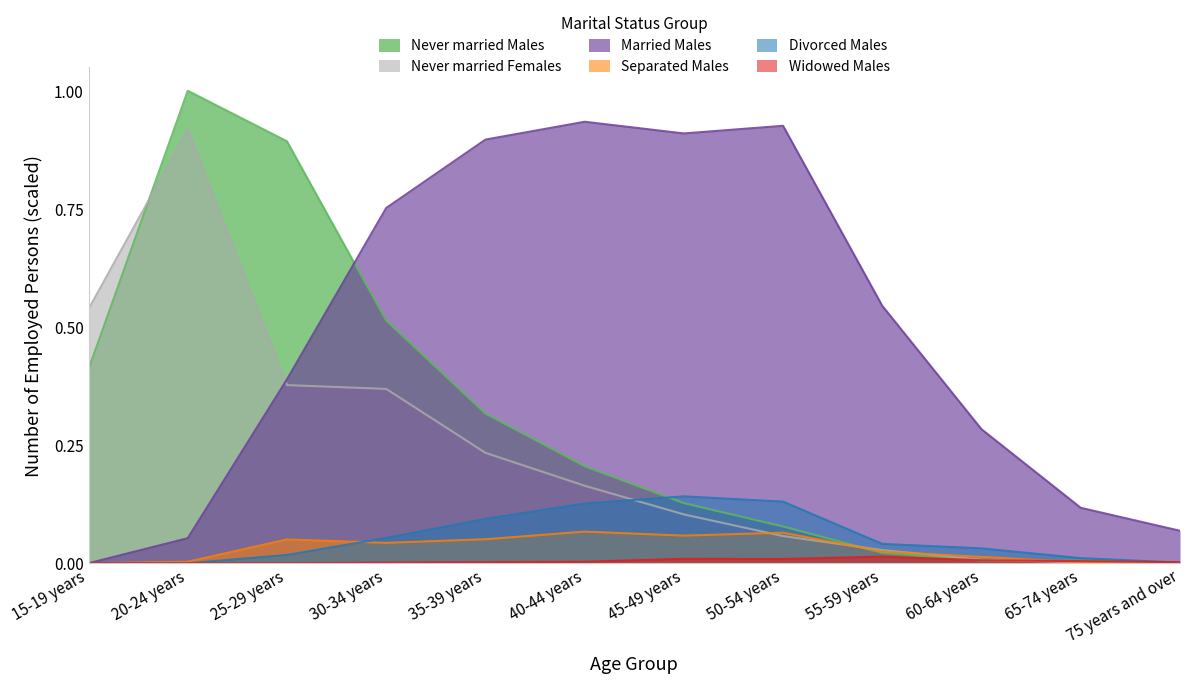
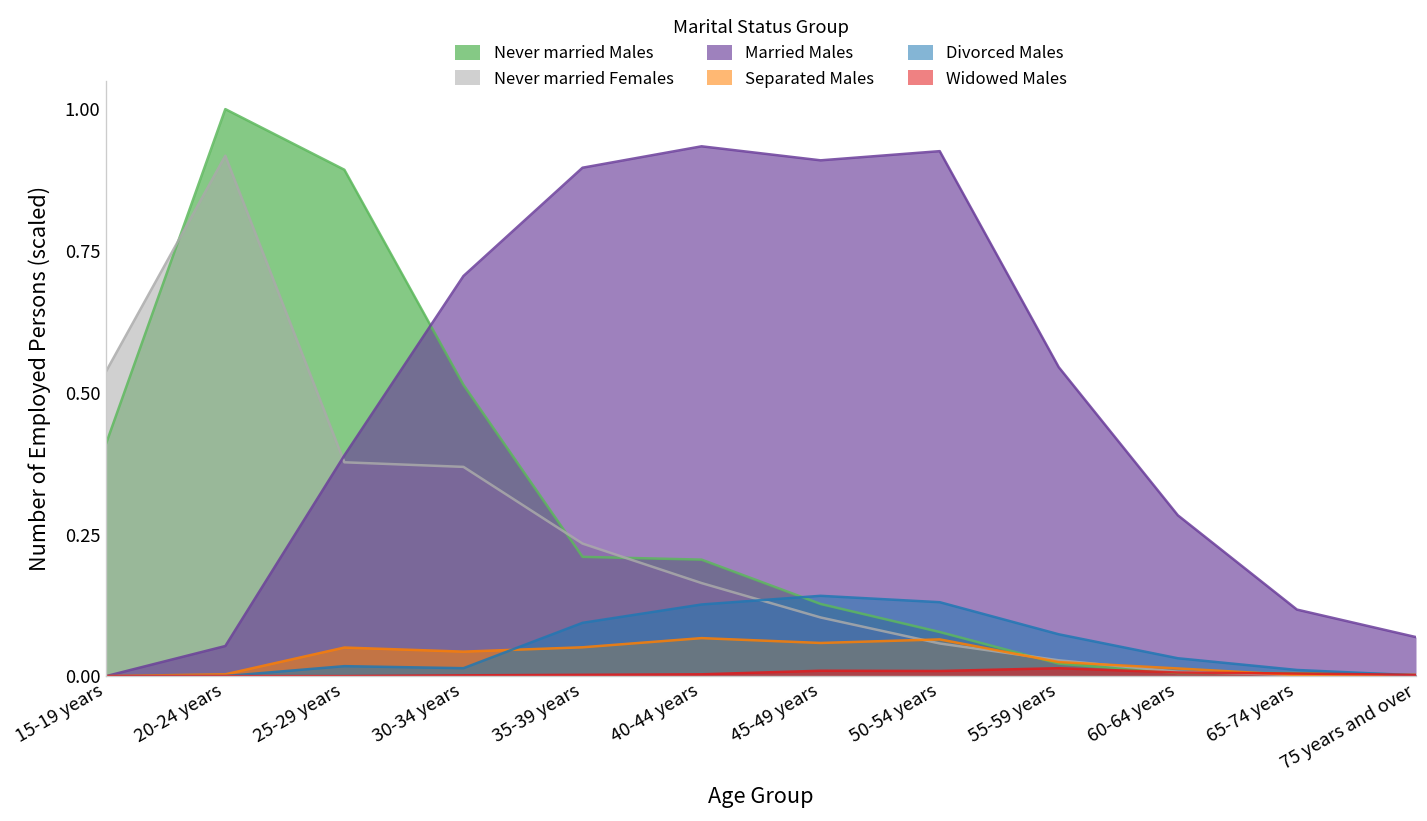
Married Males, 30-34 years: 0.75 -> 0.71
Divorced Males, 30-34 years: 0.05 -> 0.01
Never married Males, 35-39 years: 0.32 -> 0.21
Divorced Males, 55-59 years: 0.04 -> 0.07
